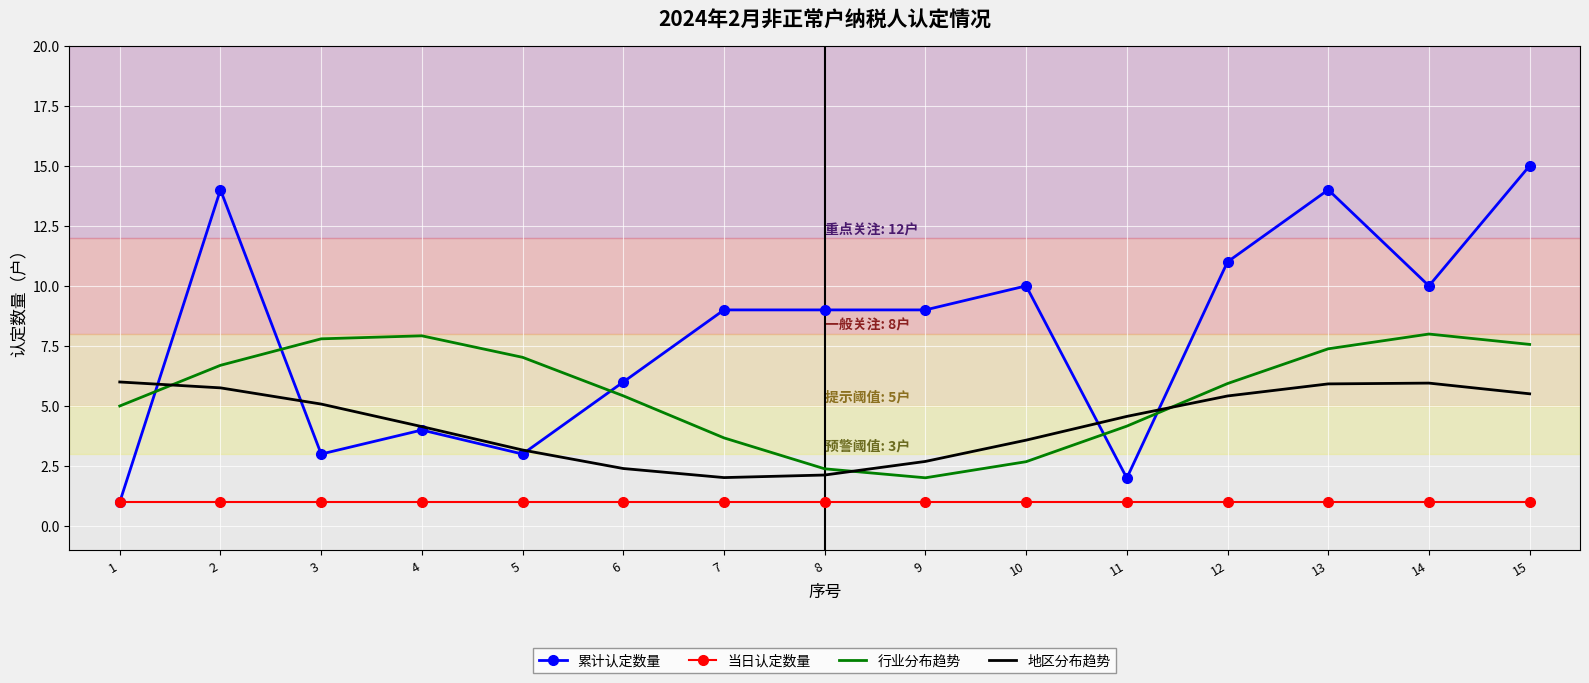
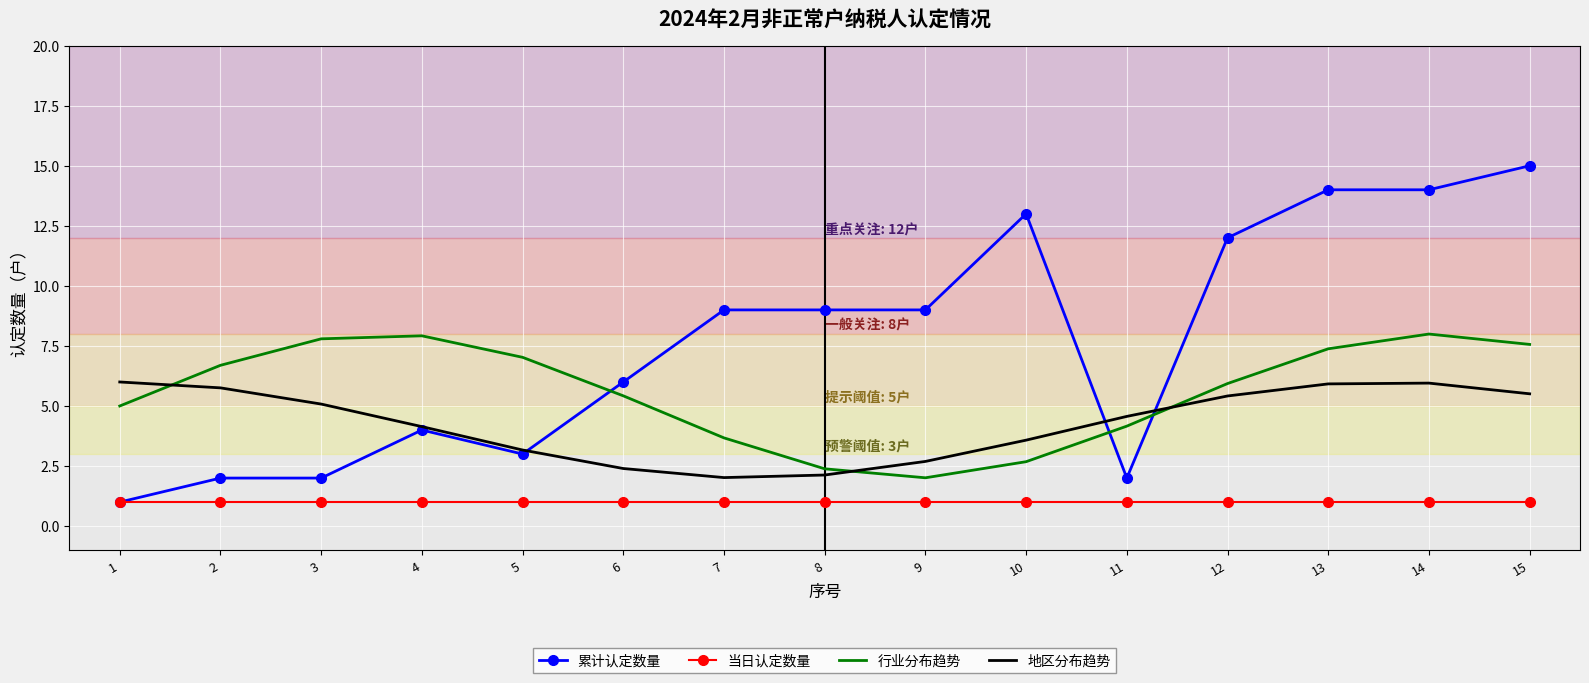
累计认定数量, 2: 14 -> 2
累计认定数量, 3: 3 -> 2
累计认定数量, 10: 10 -> 13
累计认定数量, 12: 11 -> 12
累计认定数量, 14: 10 -> 14
